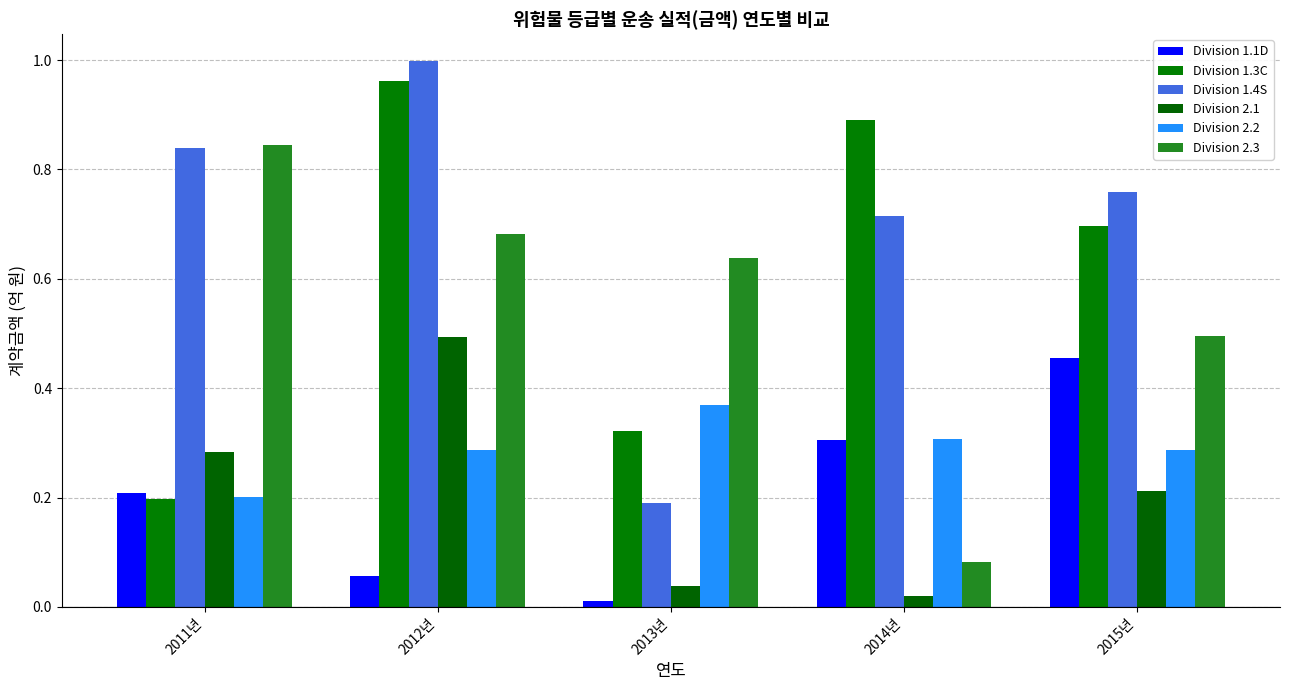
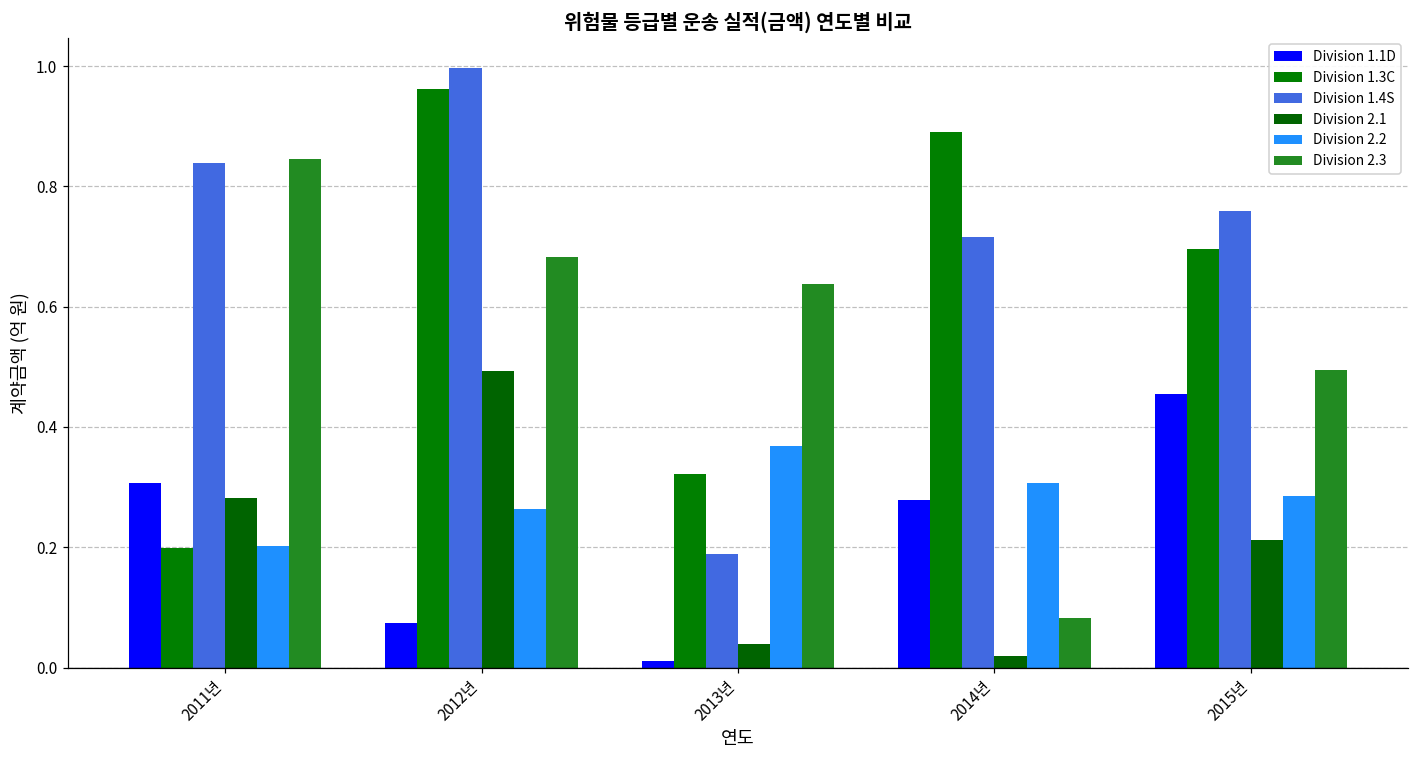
Division 1.1D, 2011년: 0.21 -> 0.31
Division 1.1D, 2012년: 0.06 -> 0.07
Division 2.2, 2012년: 0.29 -> 0.26
Division 1.1D, 2014년: 0.31 -> 0.28
